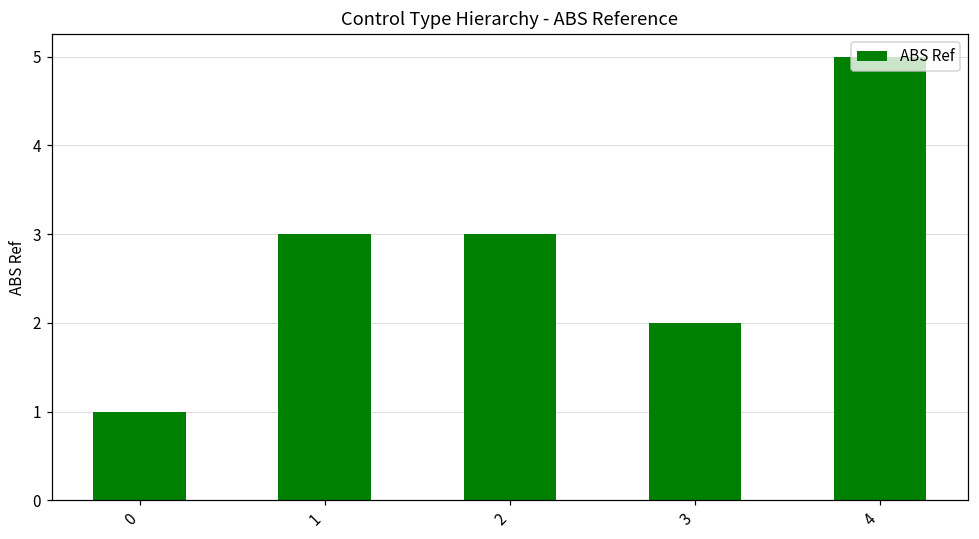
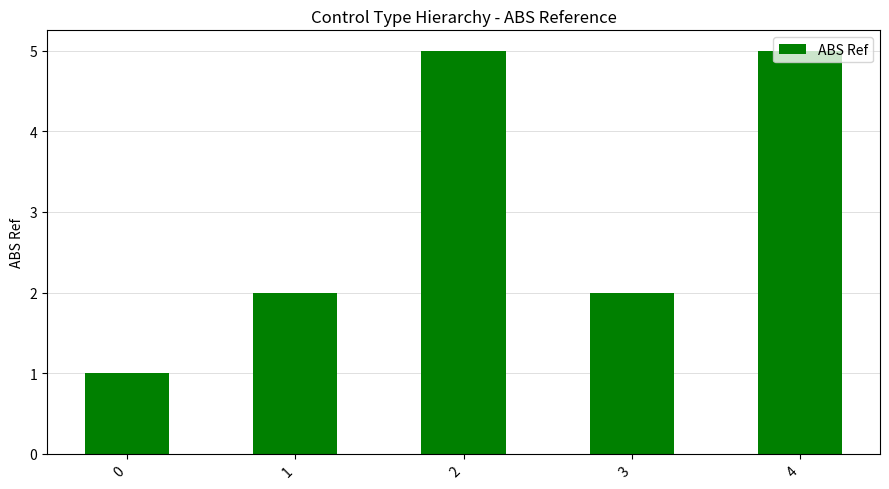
1: 3 -> 2
2: 3 -> 5
